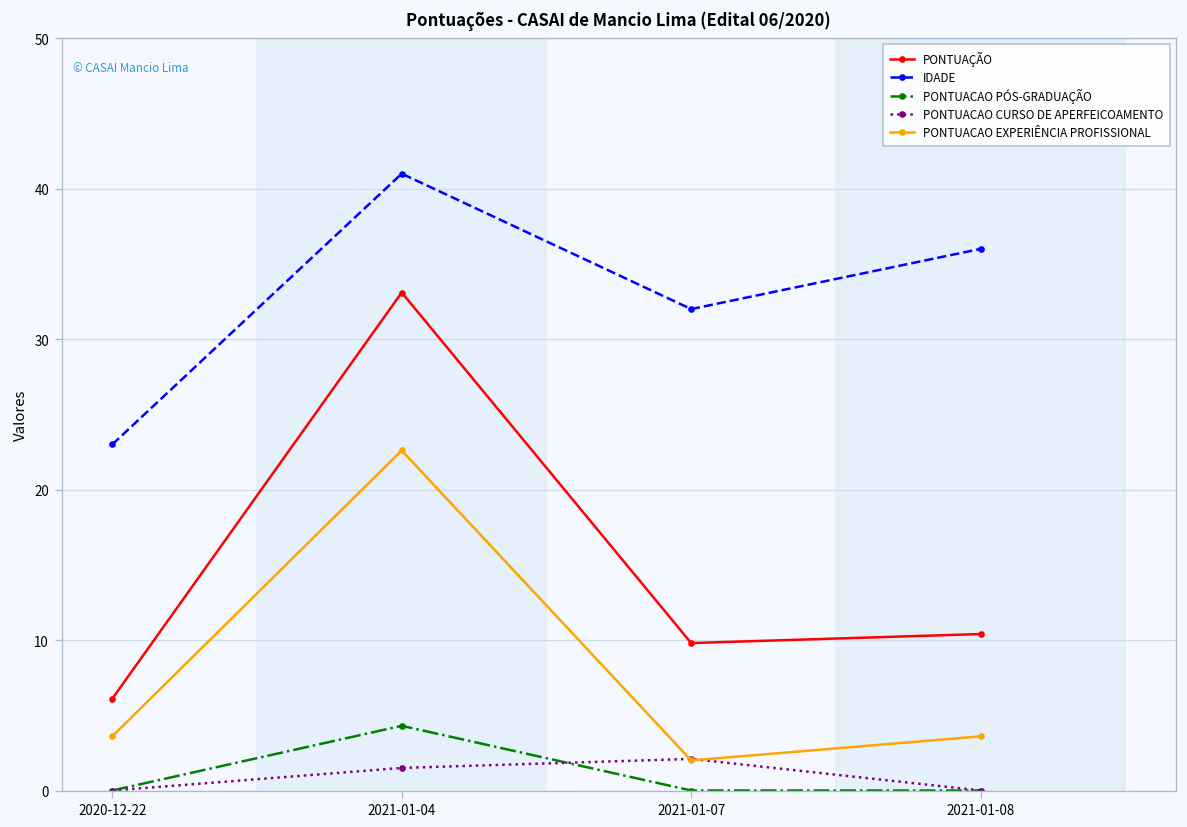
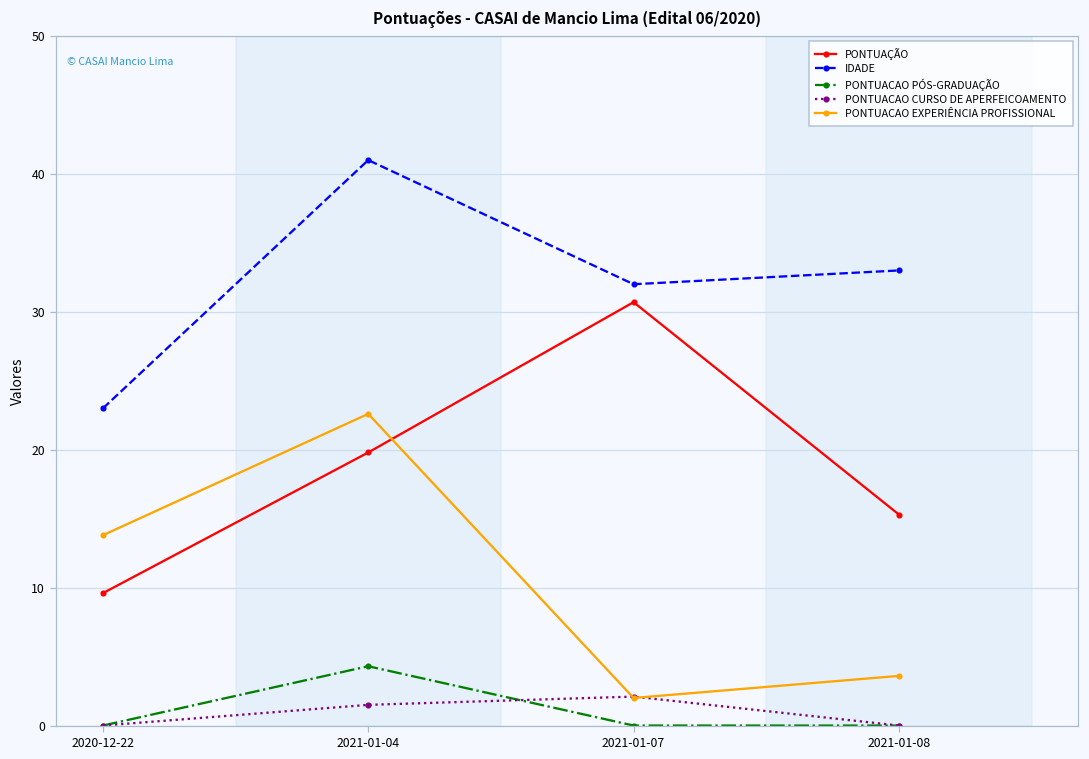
PONTUAÇÃO, 2020-12-22: 6.1 -> 9.6
PONTUACAO EXPERIÊNCIA PROFISSIONAL, 2020-12-22: 3.6 -> 13.8
PONTUAÇÃO, 2021-01-04: 33.1 -> 19.8
PONTUAÇÃO, 2021-01-07: 9.8 -> 30.7
PONTUAÇÃO, 2021-01-08: 10.4 -> 15.3
IDADE, 2021-01-08: 36 -> 33
